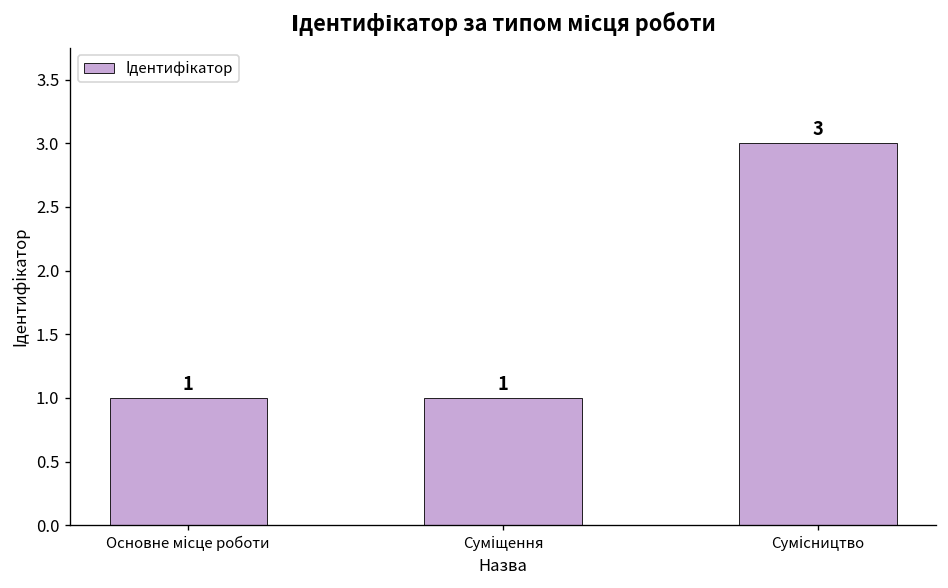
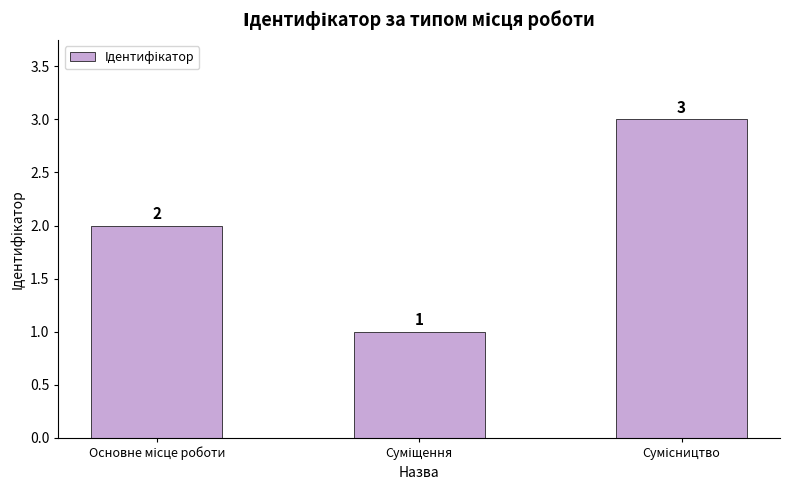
Основне місце роботи: 1 -> 2
